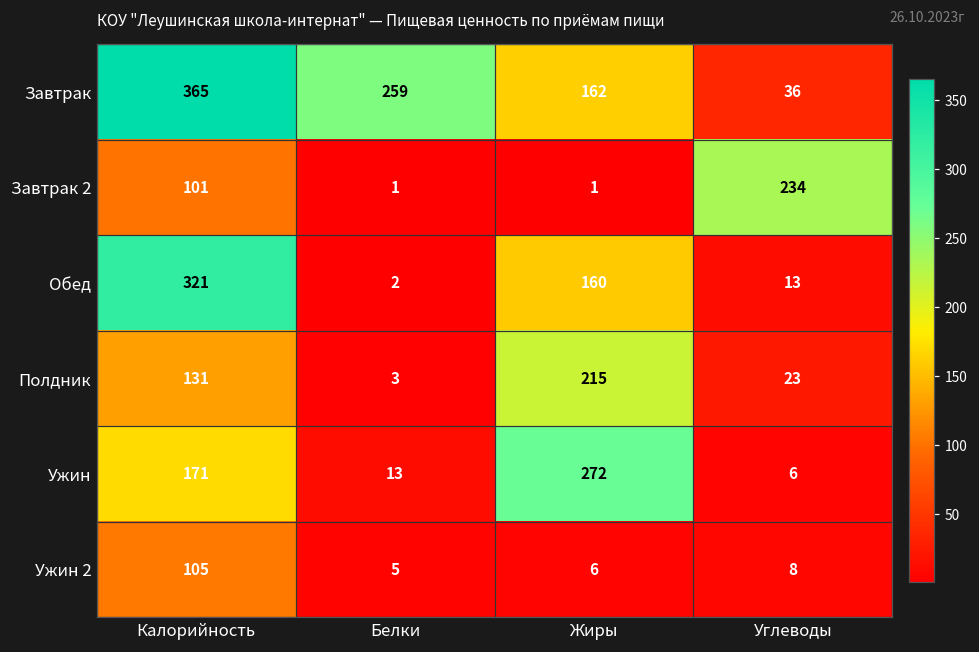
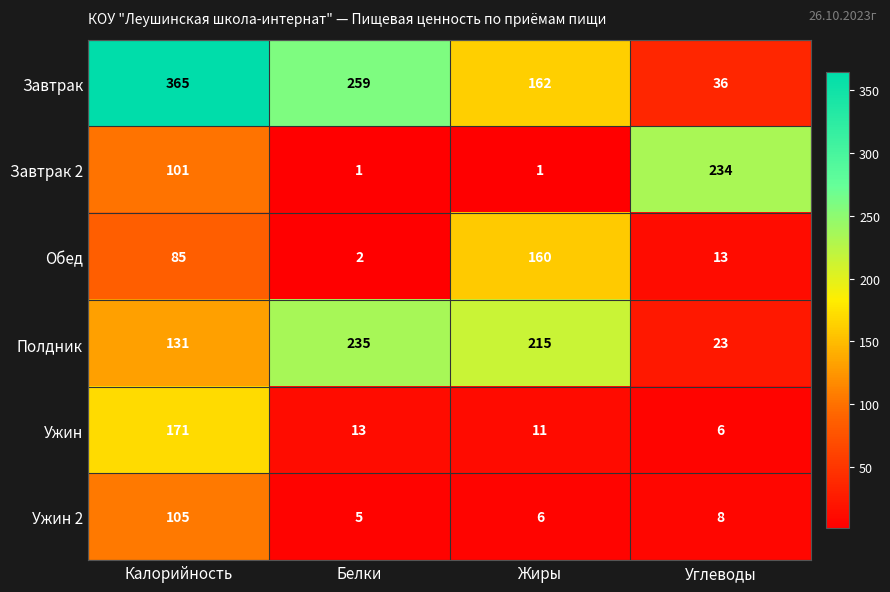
Обед, Калорийность: 321 -> 85
Полдник, Белки: 3 -> 235
Ужин, Жиры: 272 -> 11
